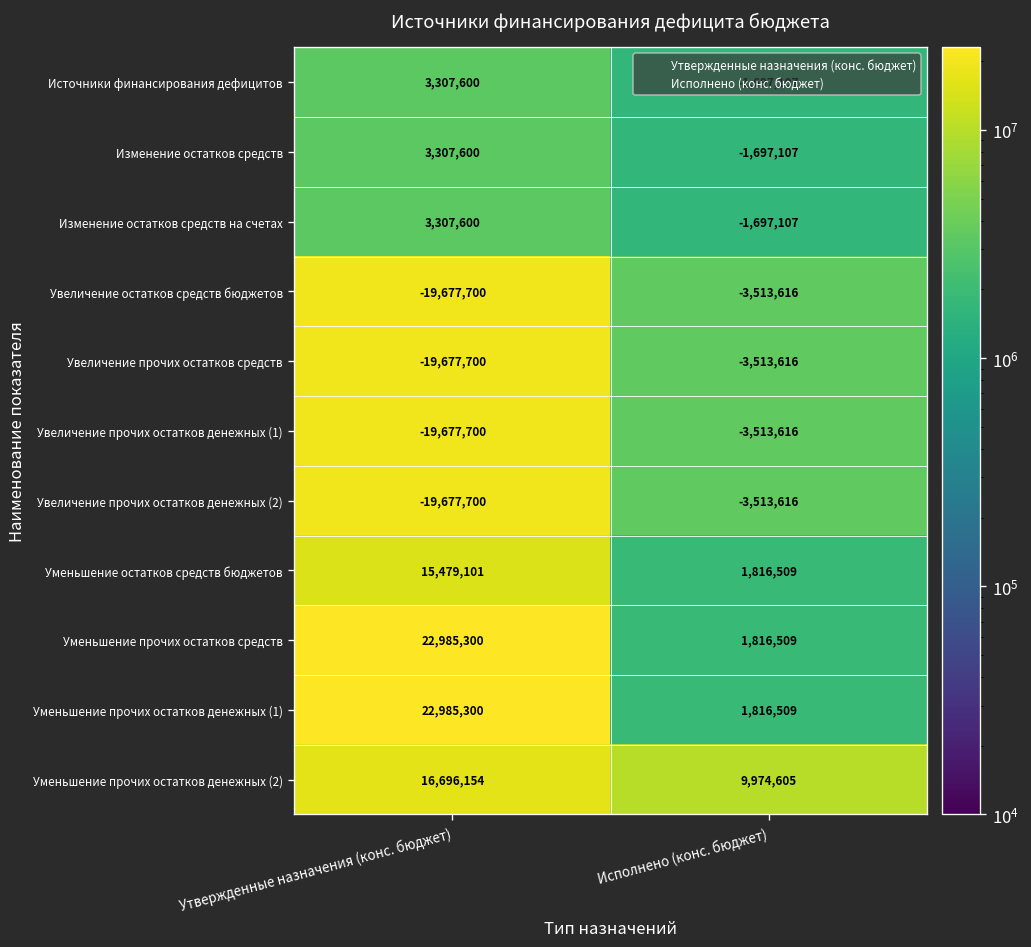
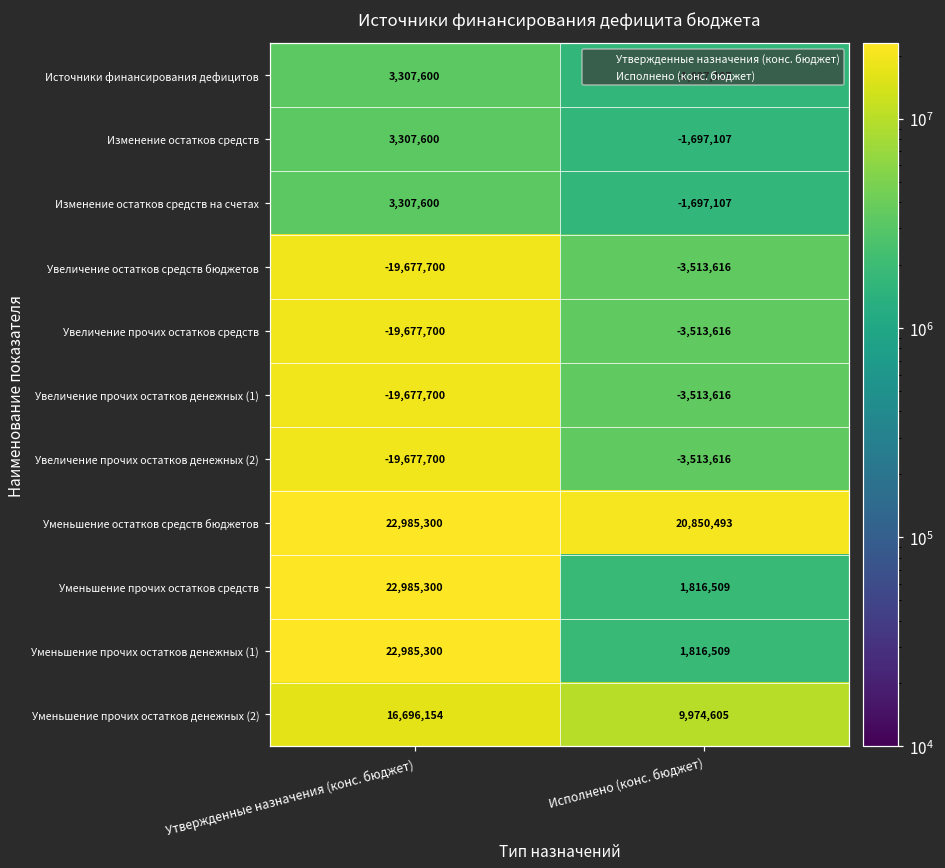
Уменьшение остатков средств бюджетов, Утвержденные назначения (конс. бюджет): 15,479,101 -> 22,985,300
Уменьшение остатков средств бюджетов, Исполнено (конс. бюджет): 1,816,509 -> 20,850,493
